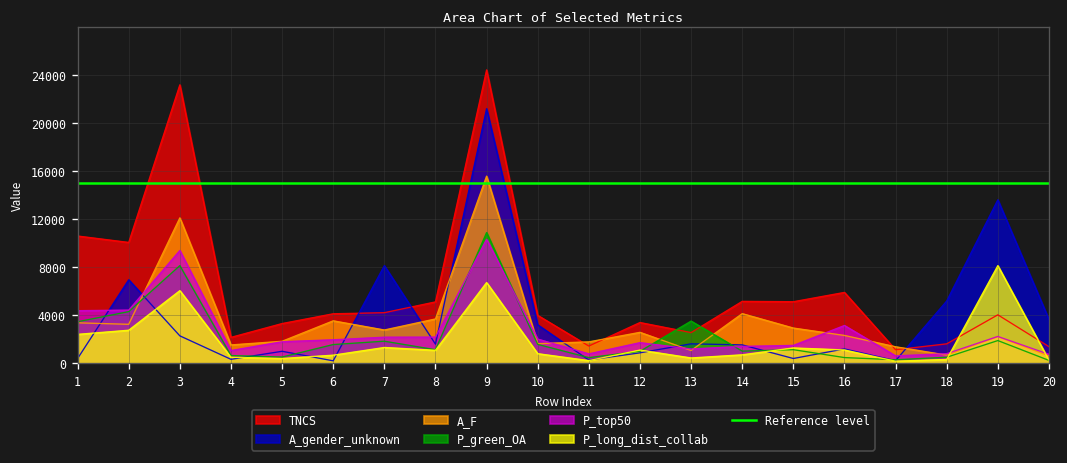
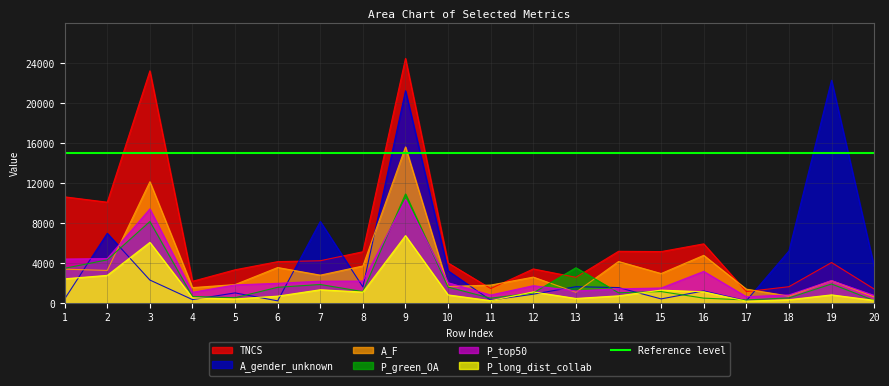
A_F, 16: 2300 -> 4800
A_gender_unknown, 19: 13600 -> 22300
P_long_dist_collab, 19: 8200 -> 800
